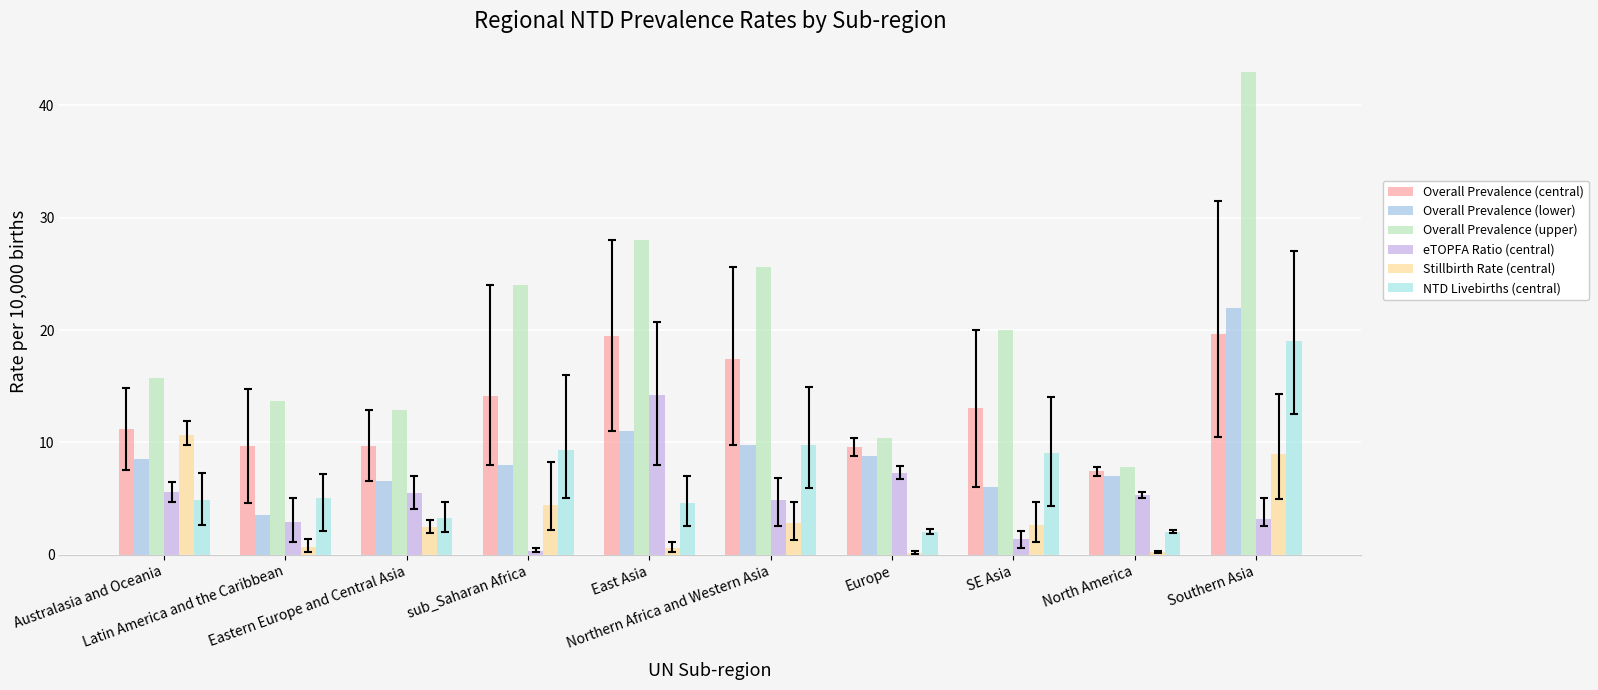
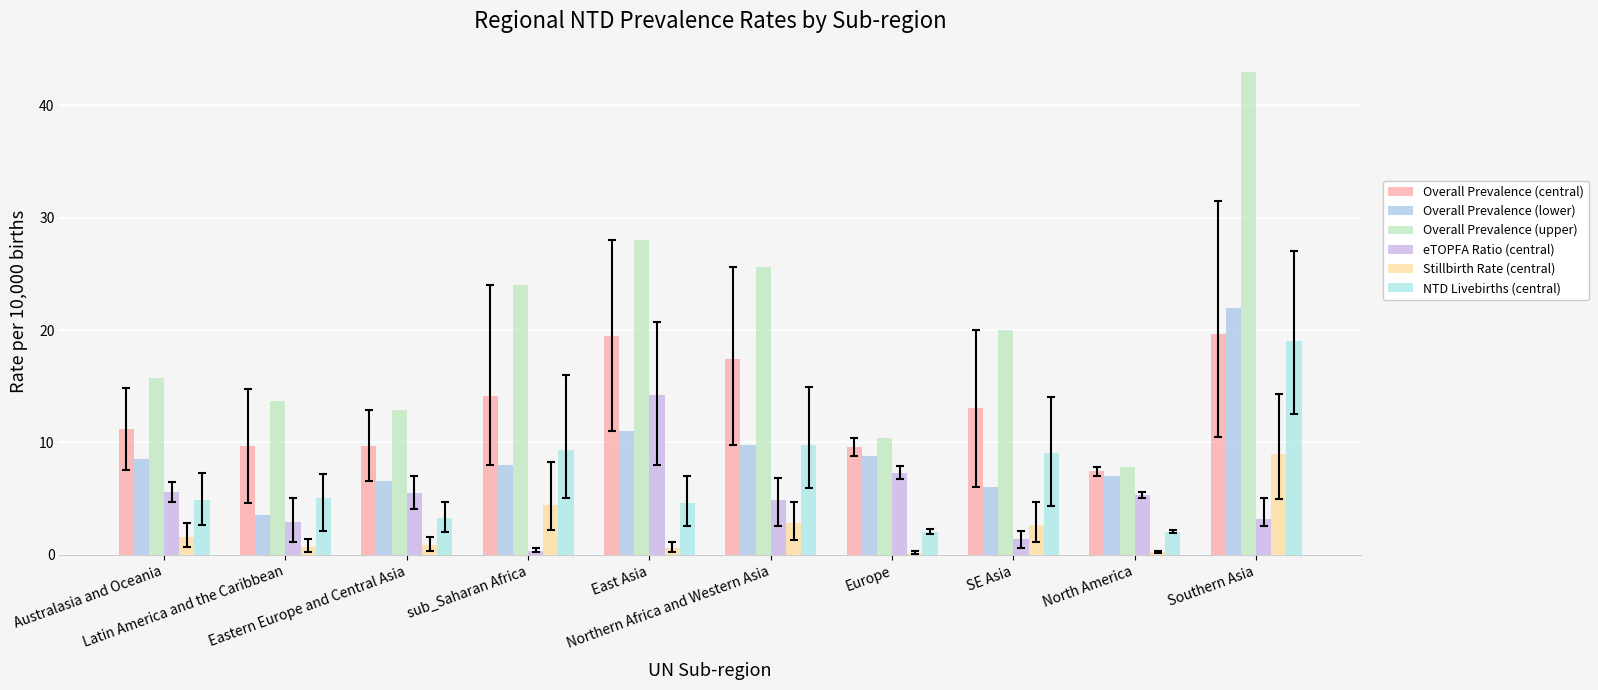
Stillbirth Rate (central), Australasia and Oceania: 10.7 -> 1.6
Stillbirth Rate (central), Eastern Europe and Central Asia: 2.4 -> 0.9
